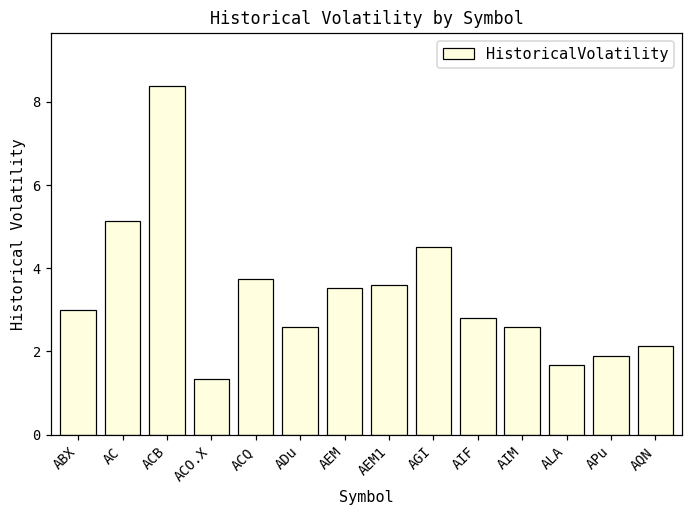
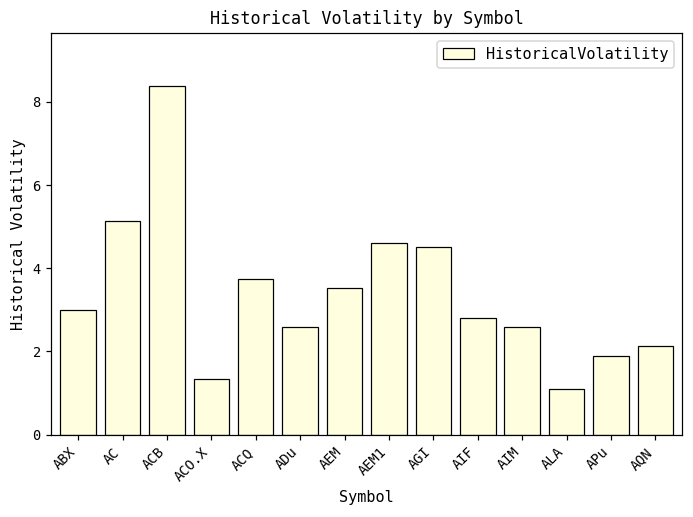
AEM1: 3.6 -> 4.6
ALA: 1.7 -> 1.1
